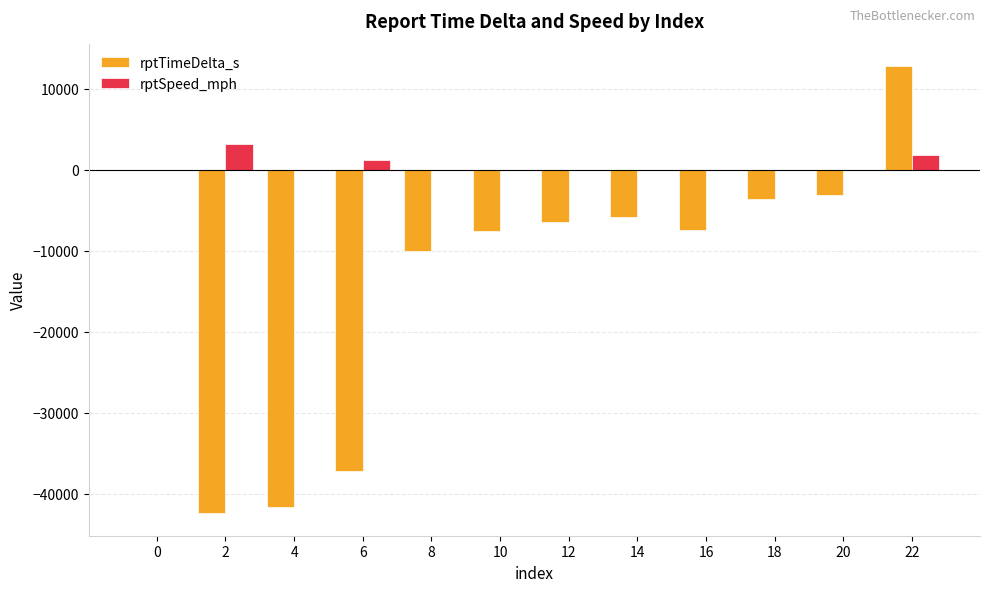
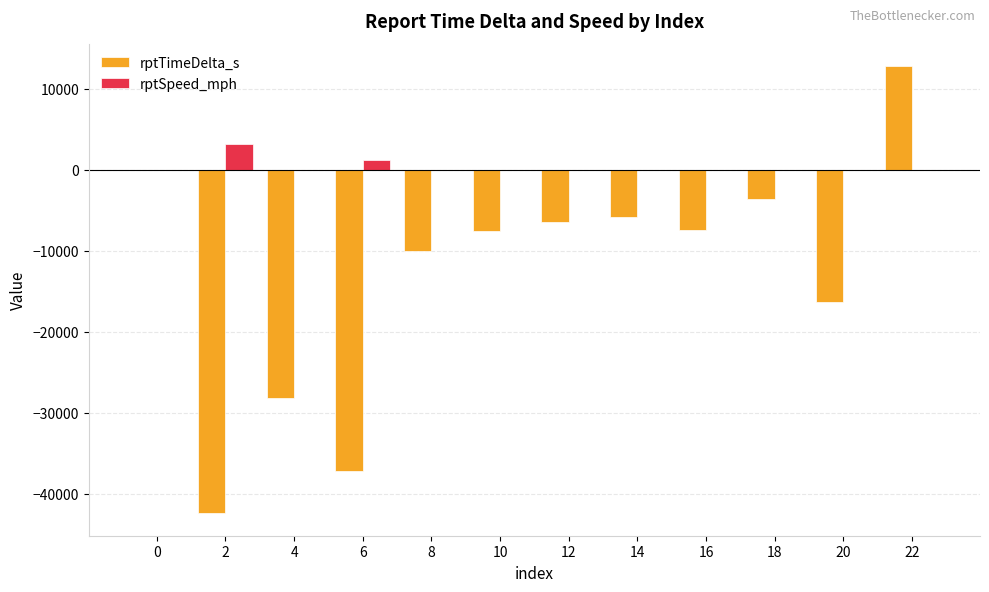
rptTimeDelta_s, 4: -42000 -> -28000
rptTimeDelta_s, 20: -3000 -> -16000
rptSpeed_mph, 22: 2000 -> 0
